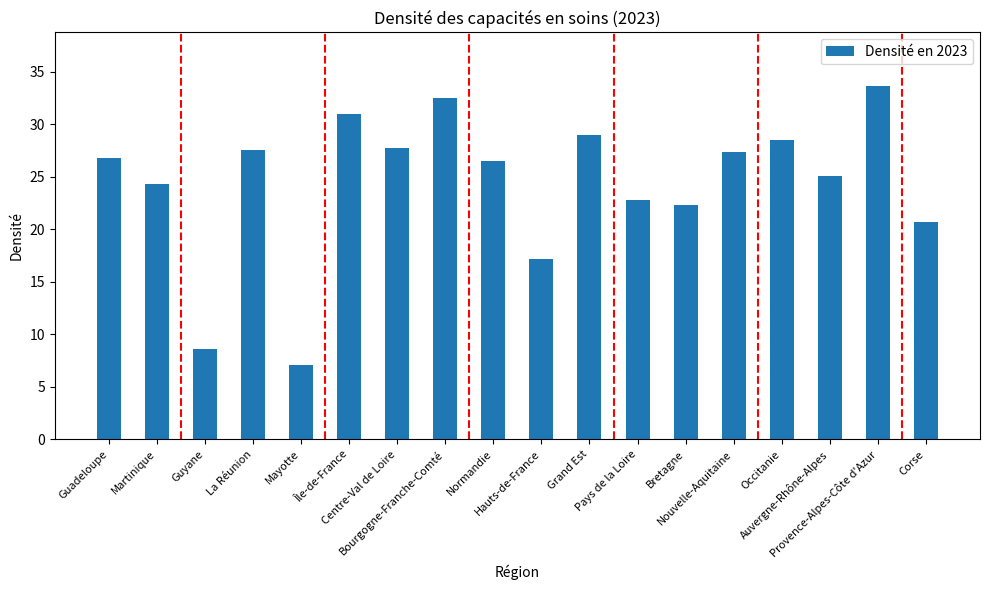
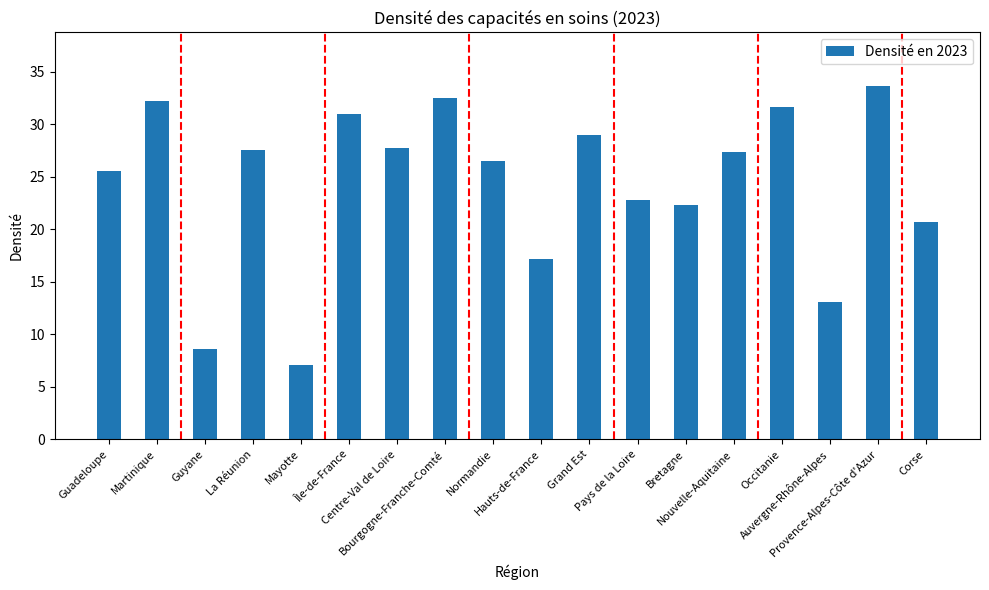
Guadeloupe: 26.8 -> 25.6
Martinique: 24.3 -> 32.2
Occitanie: 28.5 -> 31.6
Auvergne-Rhône-Alpes: 25.1 -> 13.1
